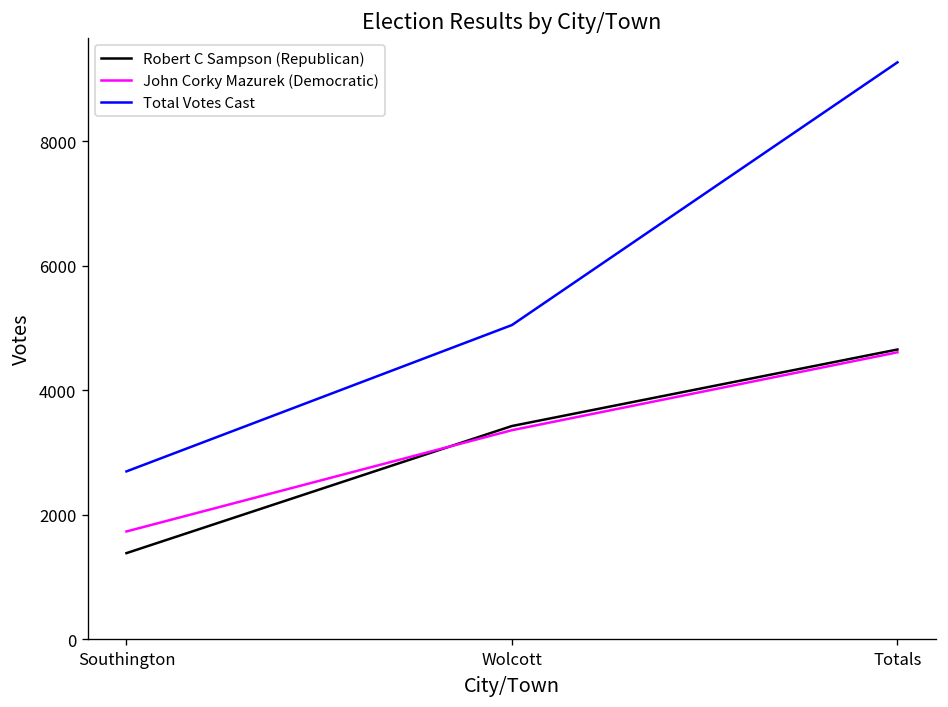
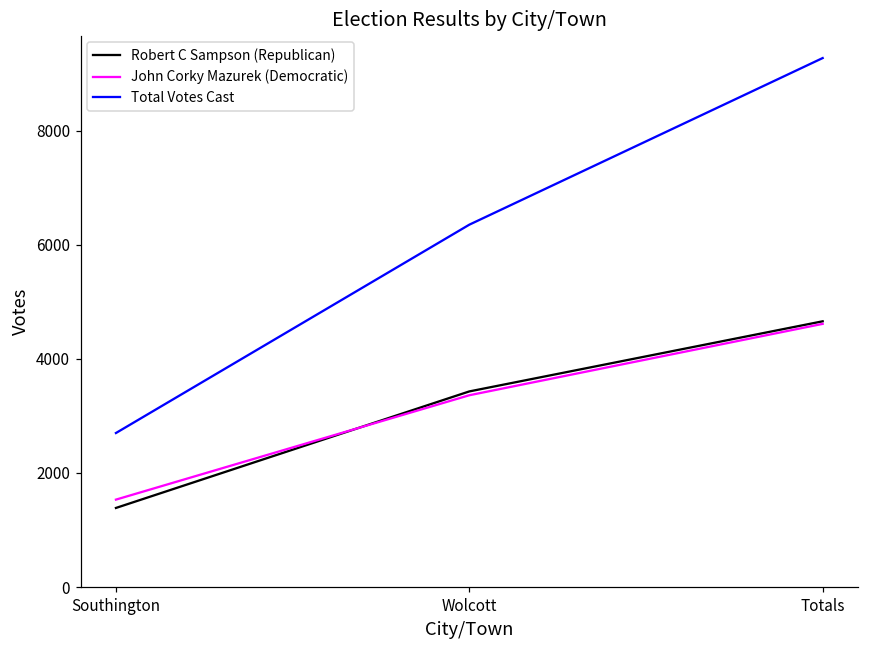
John Corky Mazurek (Democratic), Southington: 1700 -> 1500
Total Votes Cast, Wolcott: 5100 -> 6400
